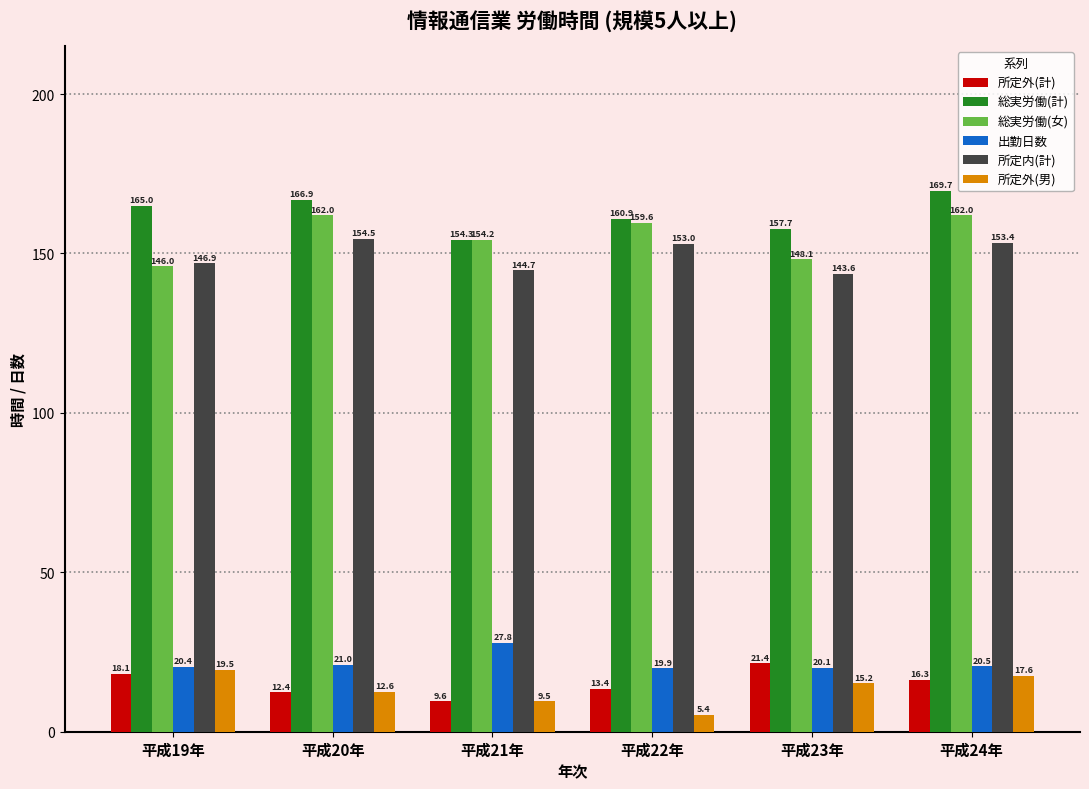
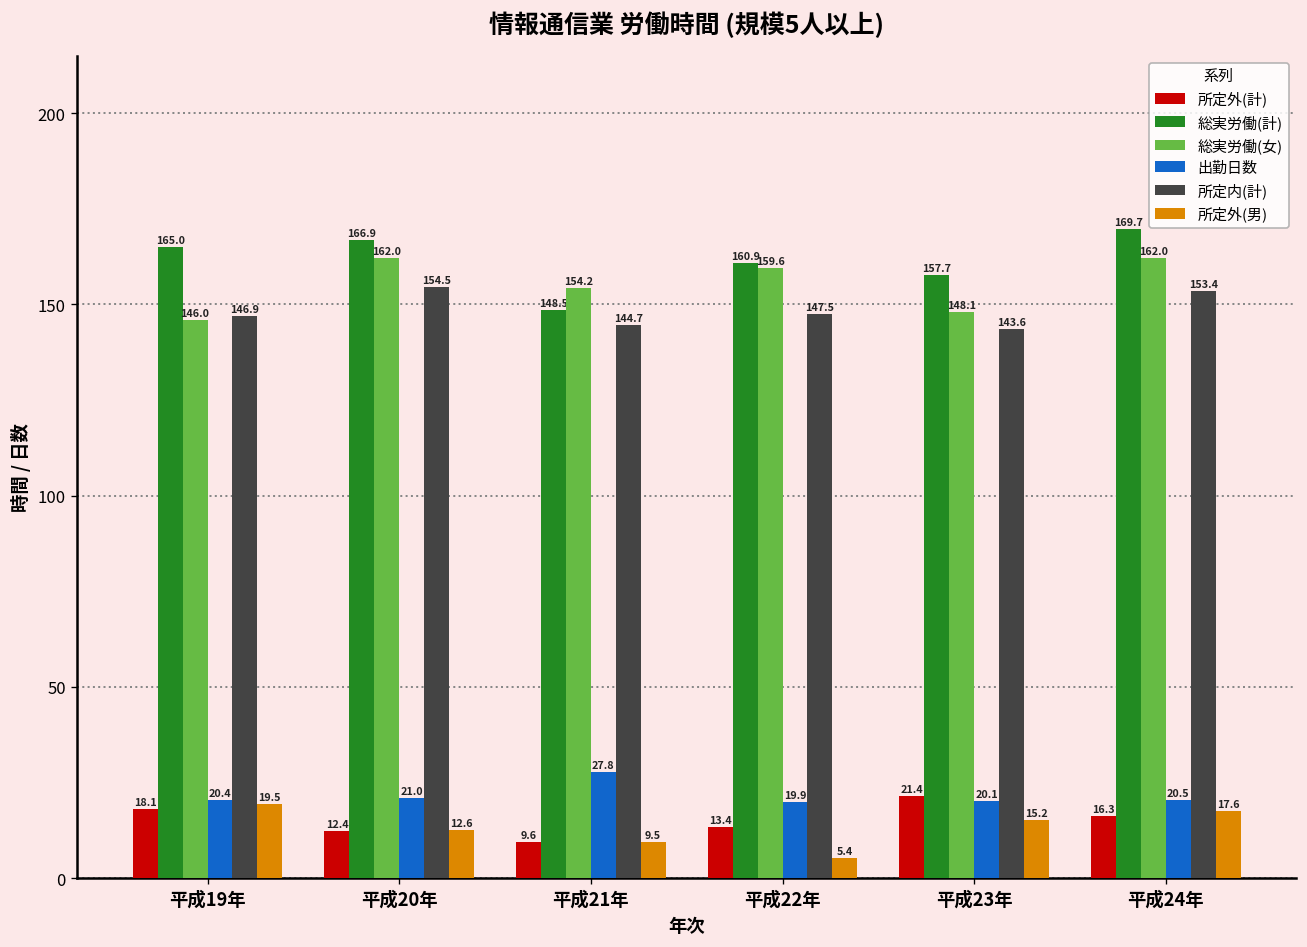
総実労働(計), 平成21年: 154.3 -> 148.5
所定内(計), 平成22年: 153.0 -> 147.5
